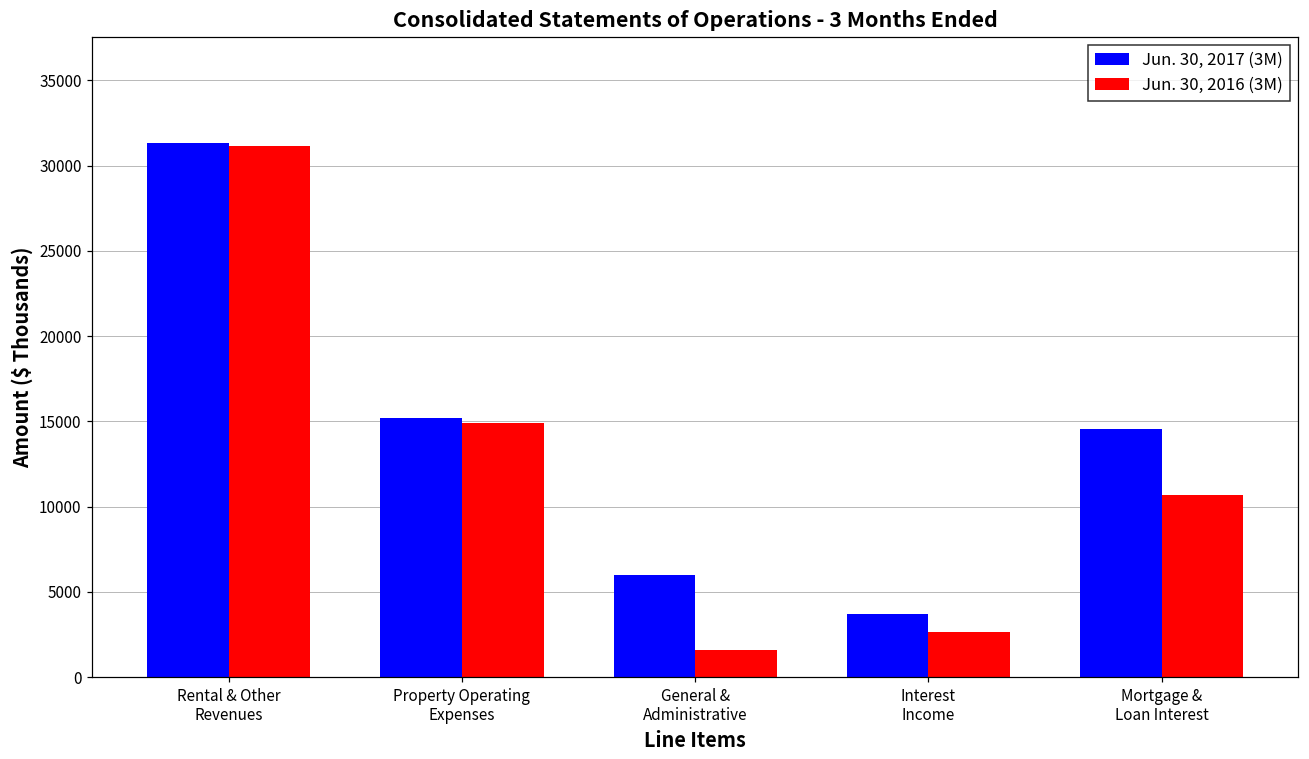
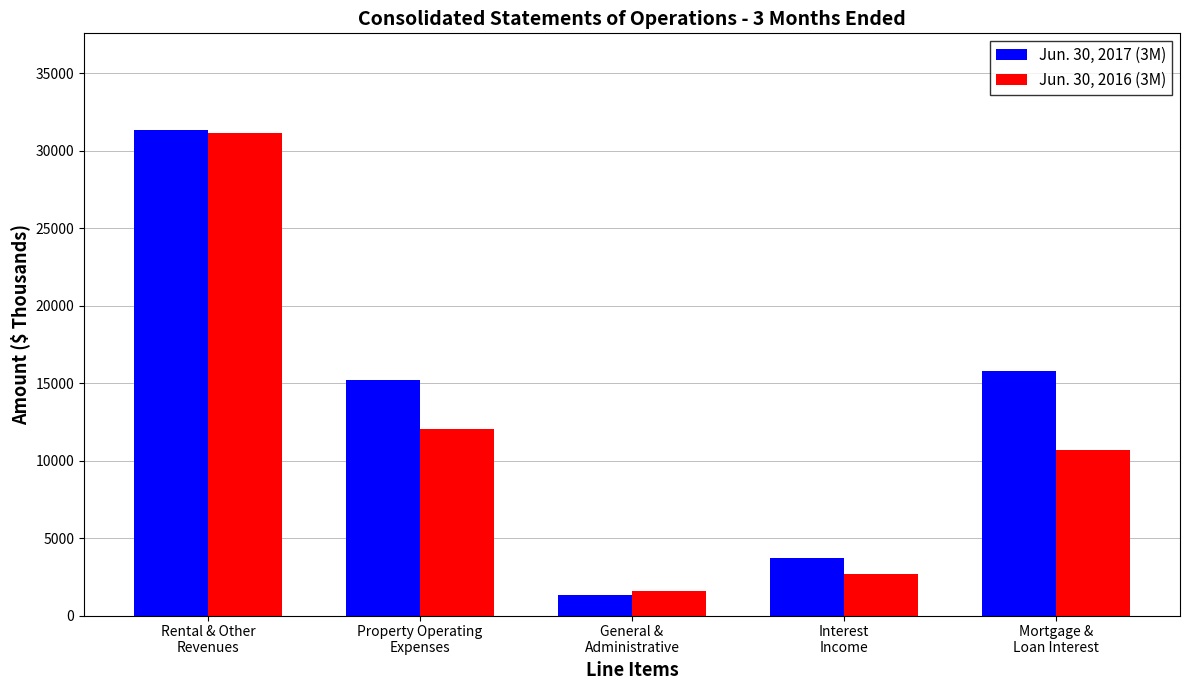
Jun. 30, 2016 (3M), Property Operating Expenses: 14900 -> 12000
Jun. 30, 2017 (3M), General & Administrative: 6000 -> 1300
Jun. 30, 2017 (3M), Mortgage & Loan Interest: 14500 -> 15800
